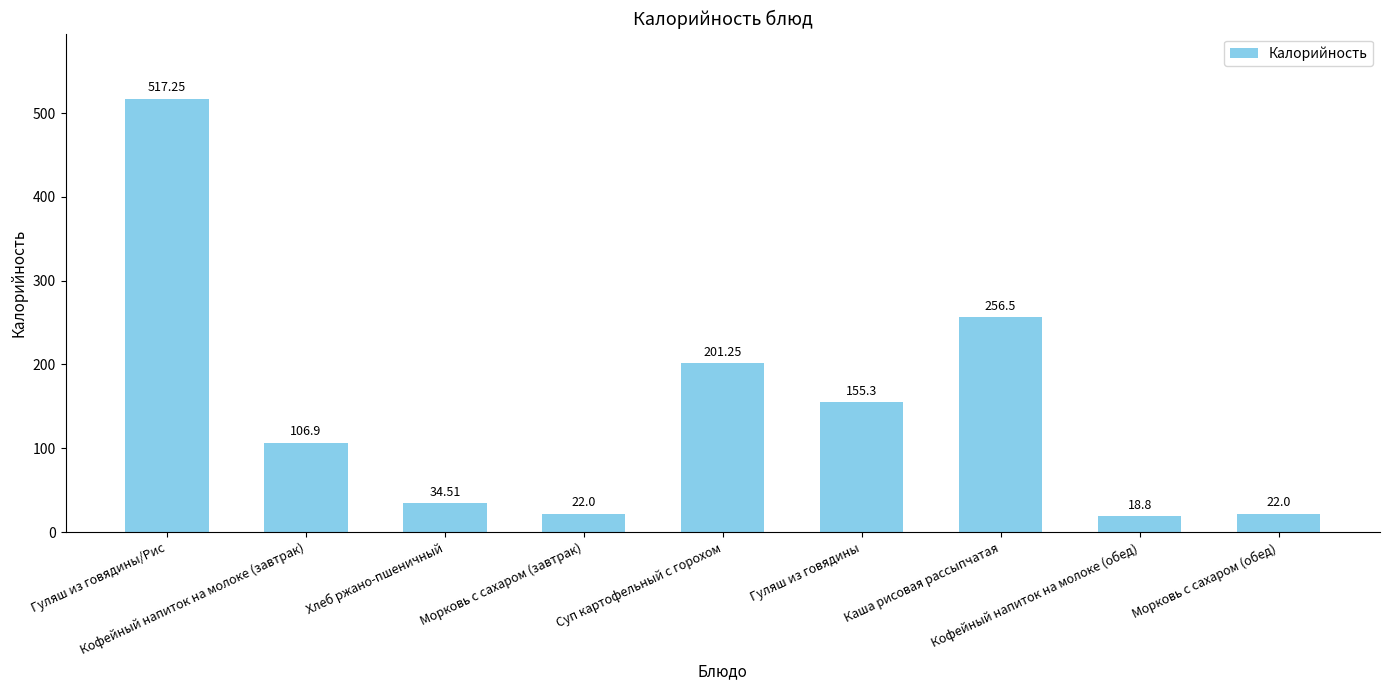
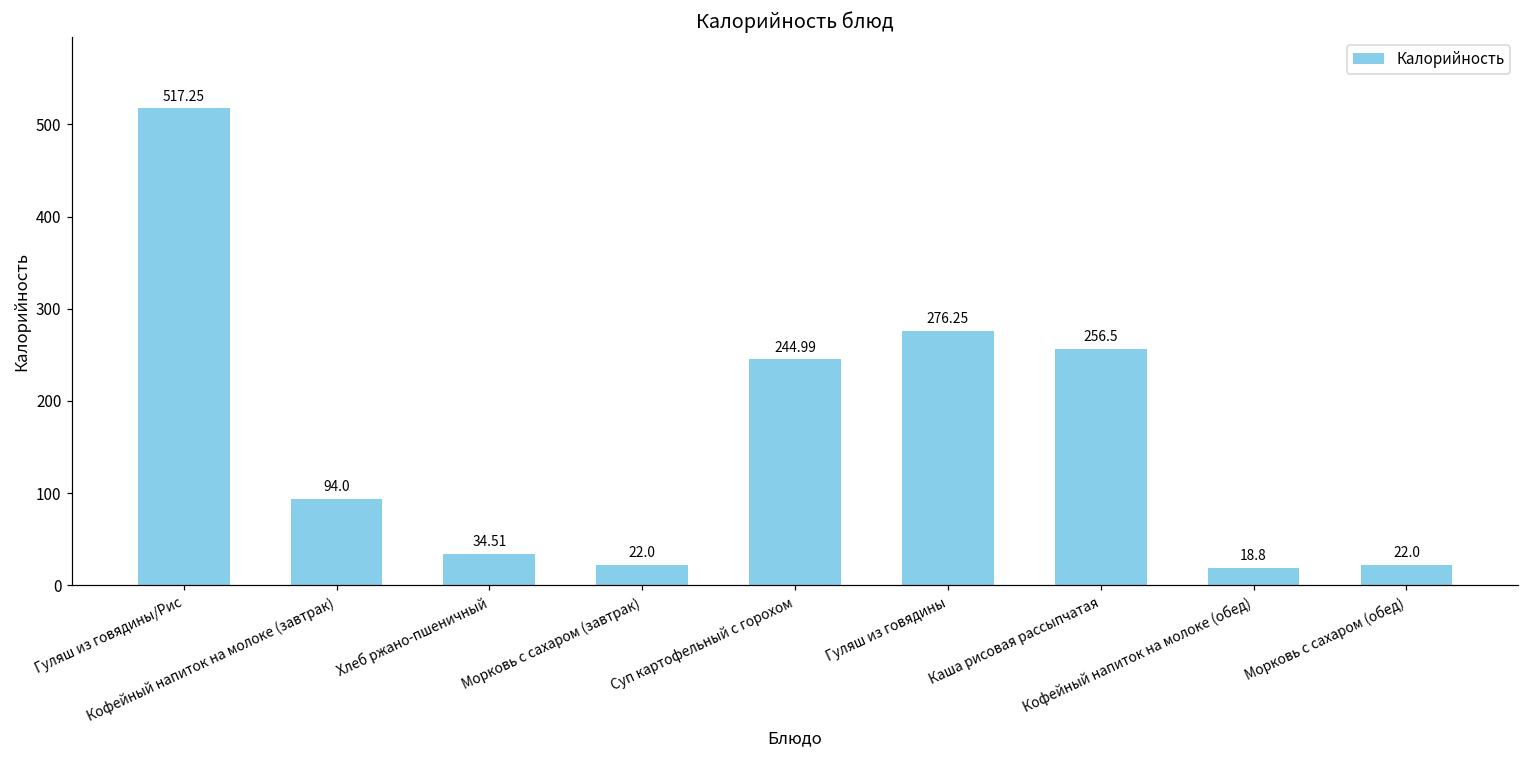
Кофейный напиток на молоке (завтрак): 106.9 -> 94.0
Суп картофельный с горохом: 201.25 -> 244.99
Гуляш из говядины: 155.3 -> 276.25
